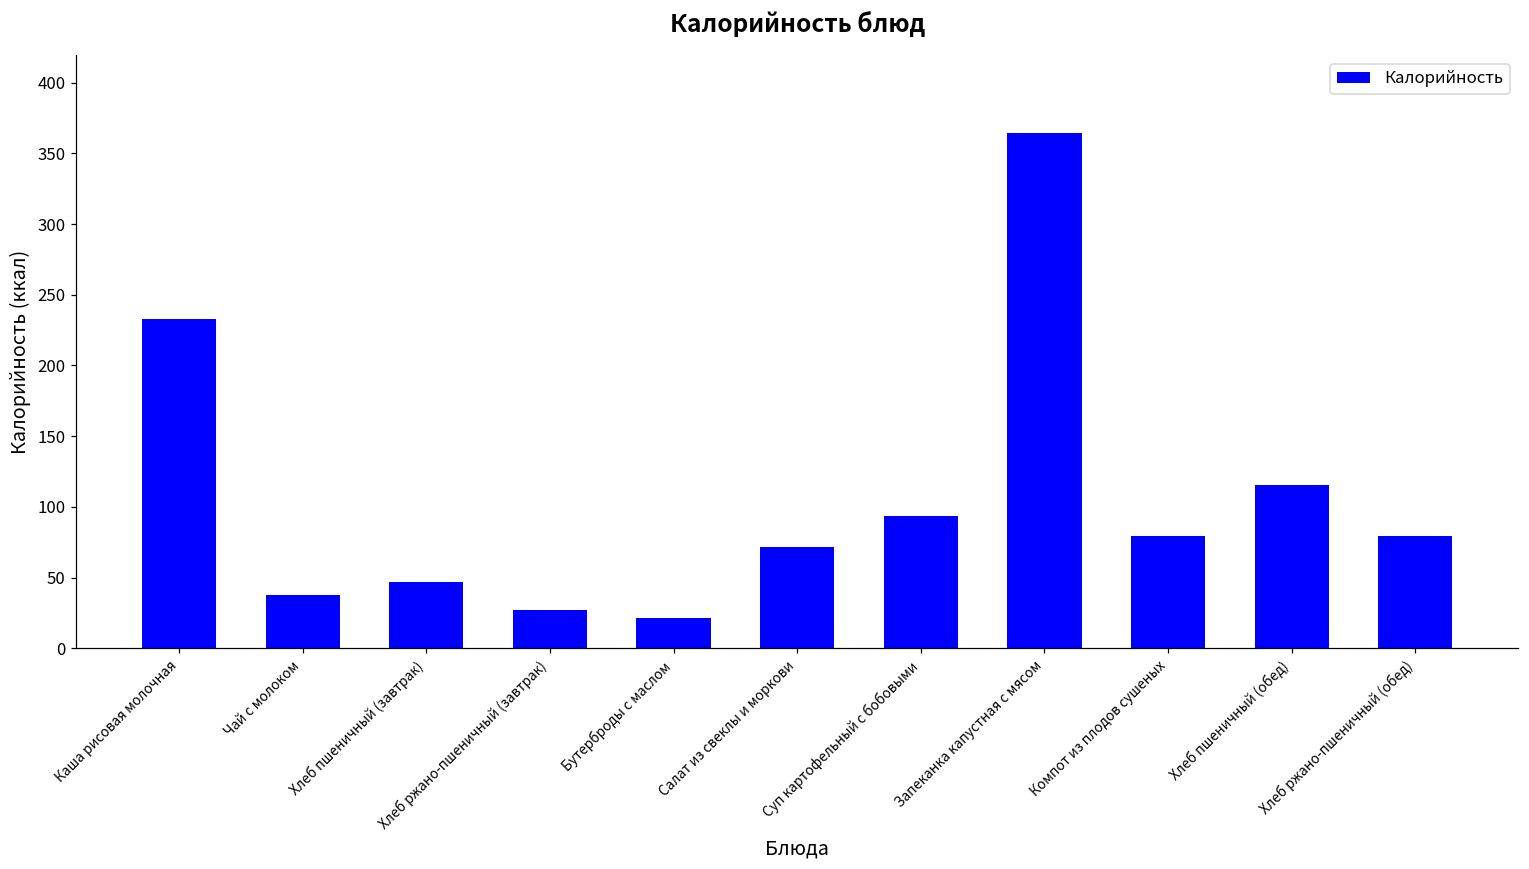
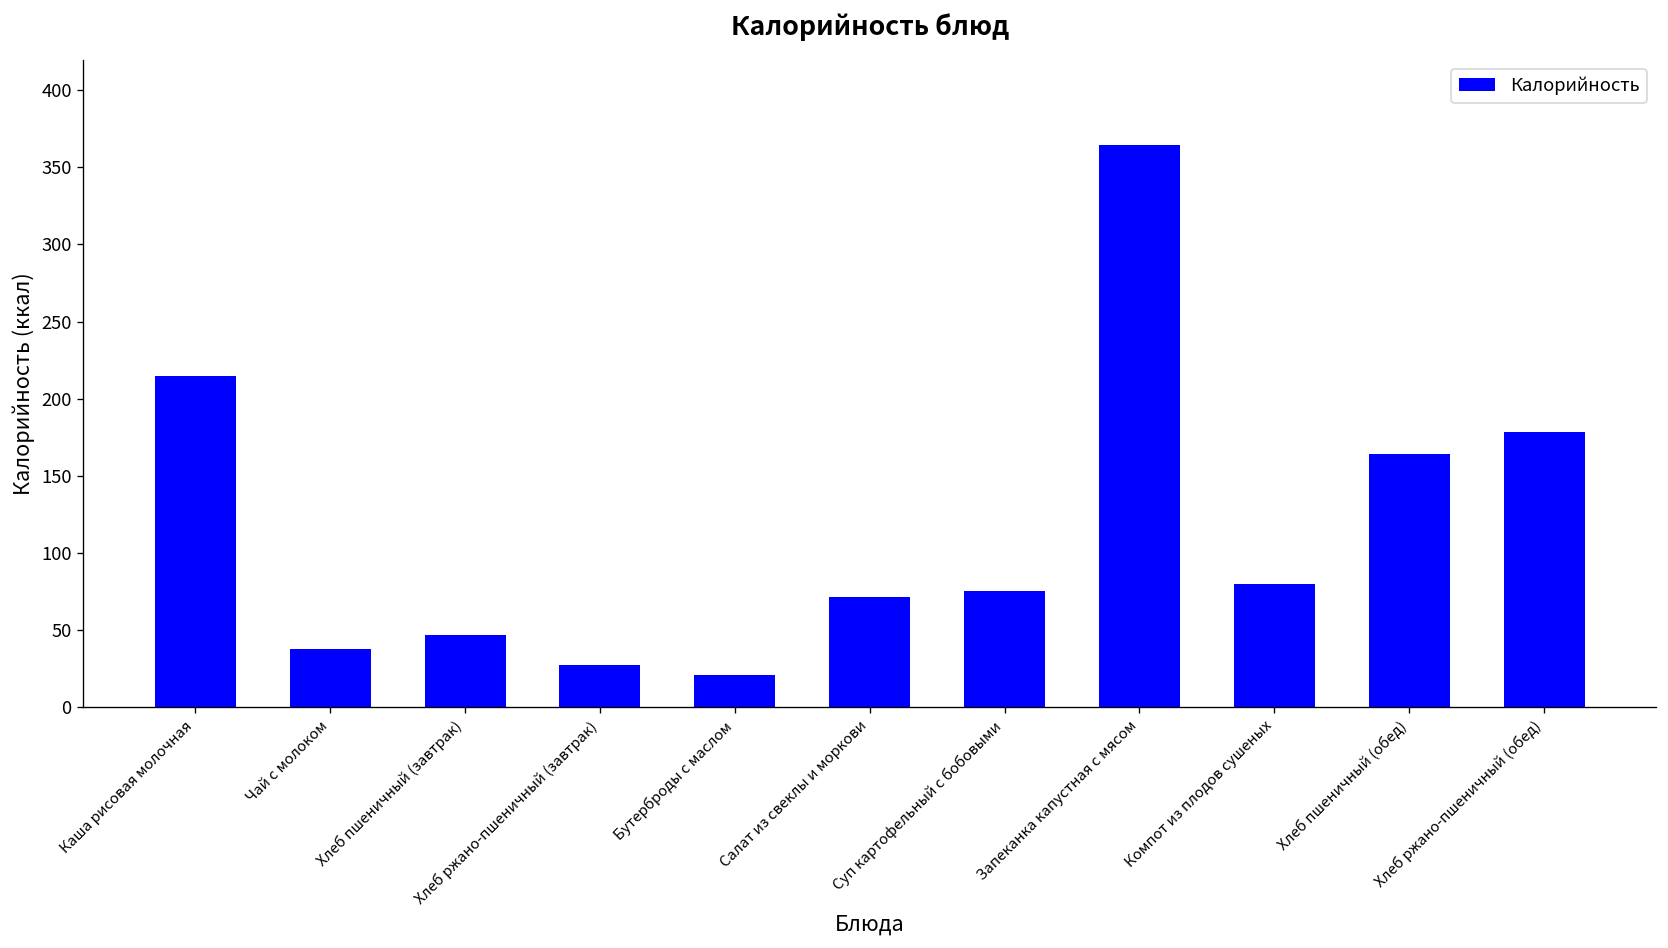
Каша рисовая молочная: 233 -> 215
Суп картофельный с бобовыми: 93 -> 75
Хлеб пшеничный (обед): 115 -> 164
Хлеб ржано-пшеничный (обед): 79 -> 178
